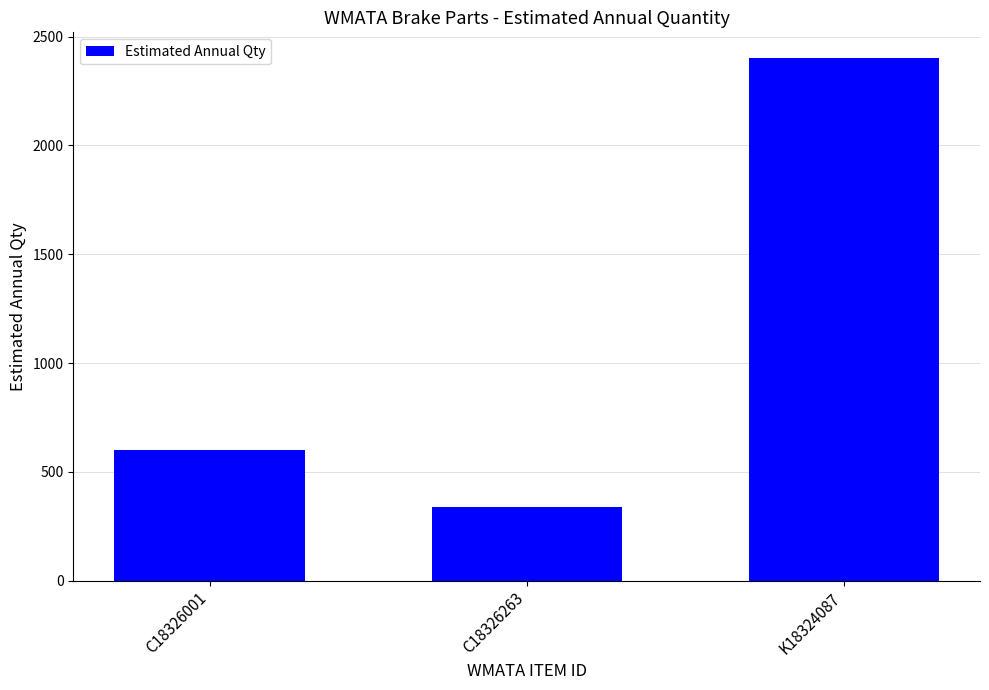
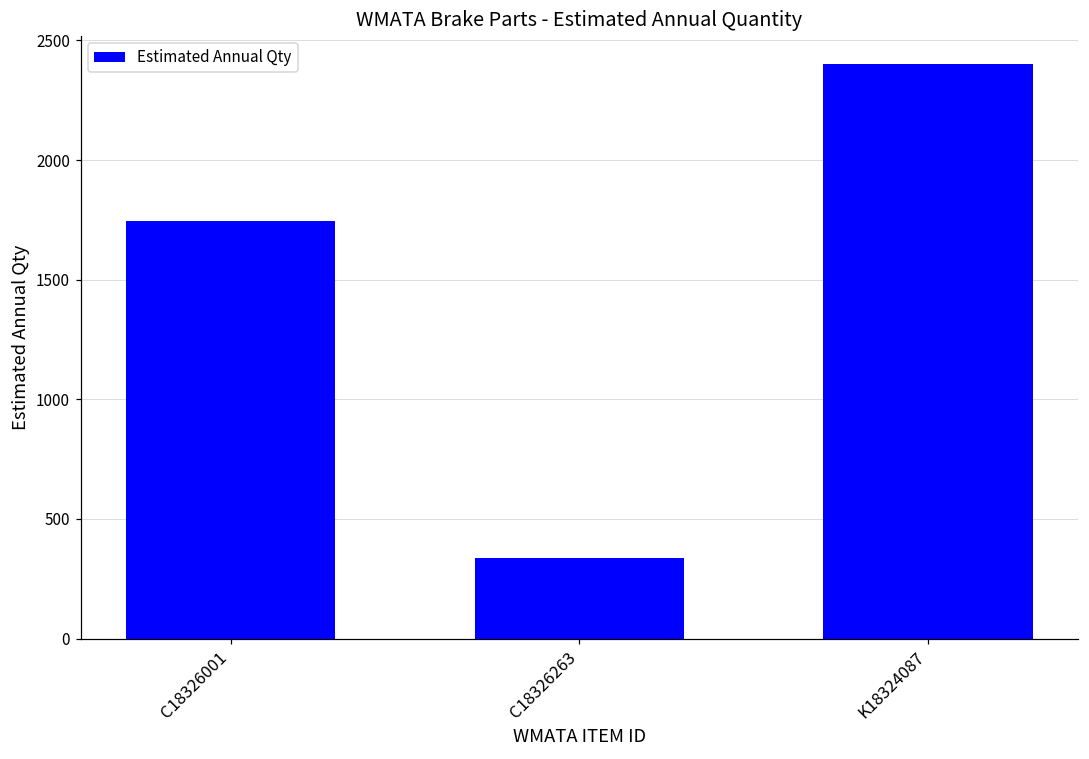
C18326001: 600 -> 1750
